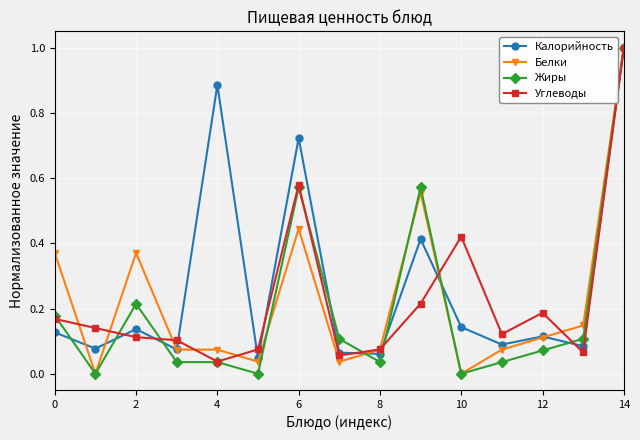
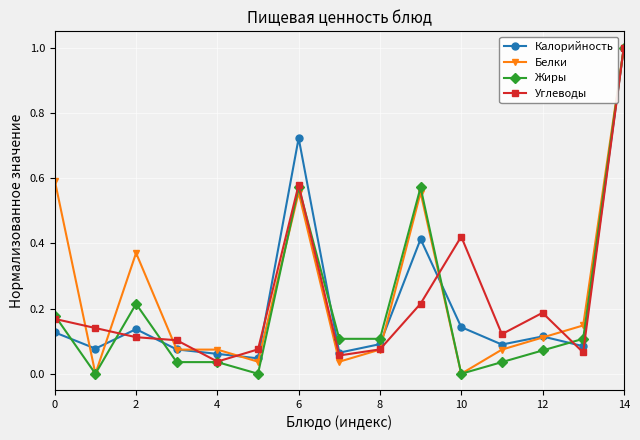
Белки, 0: 0.37 -> 0.59
Калорийность, 4: 0.89 -> 0.06
Белки, 6: 0.44 -> 0.56
Калорийность, 8: 0.06 -> 0.09
Жиры, 8: 0.04 -> 0.11
